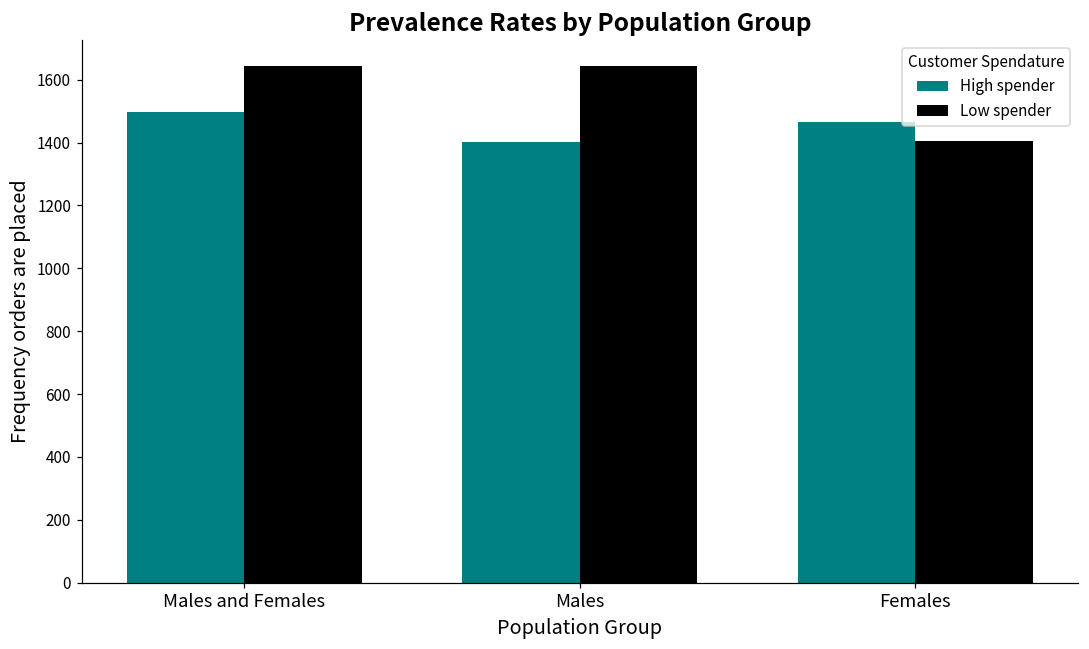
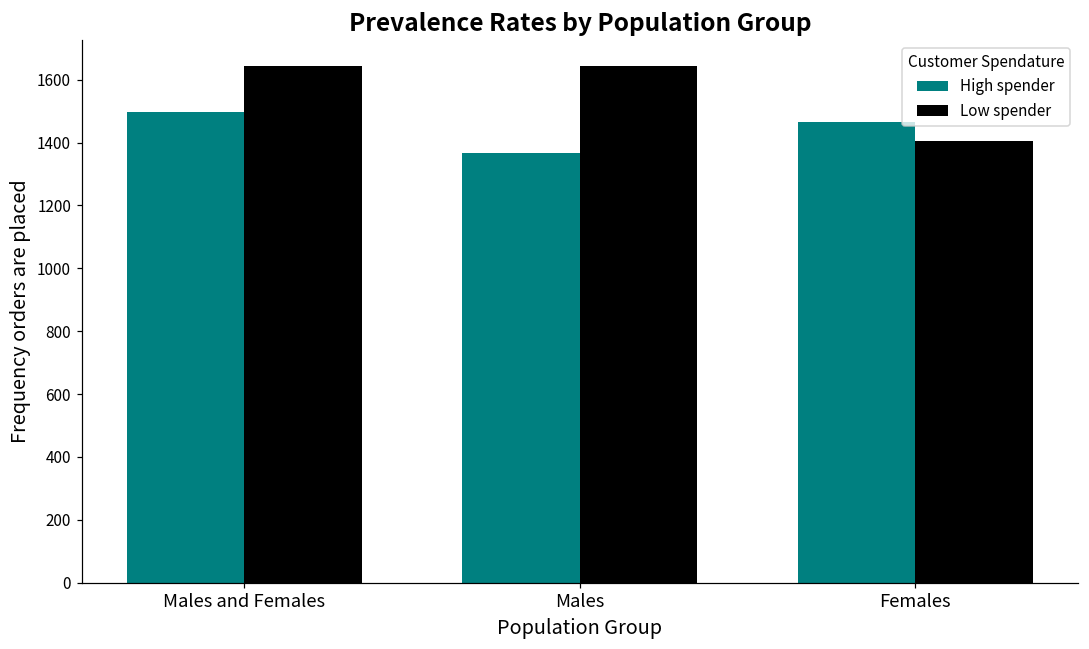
High spender, Males: 1400 -> 1370
